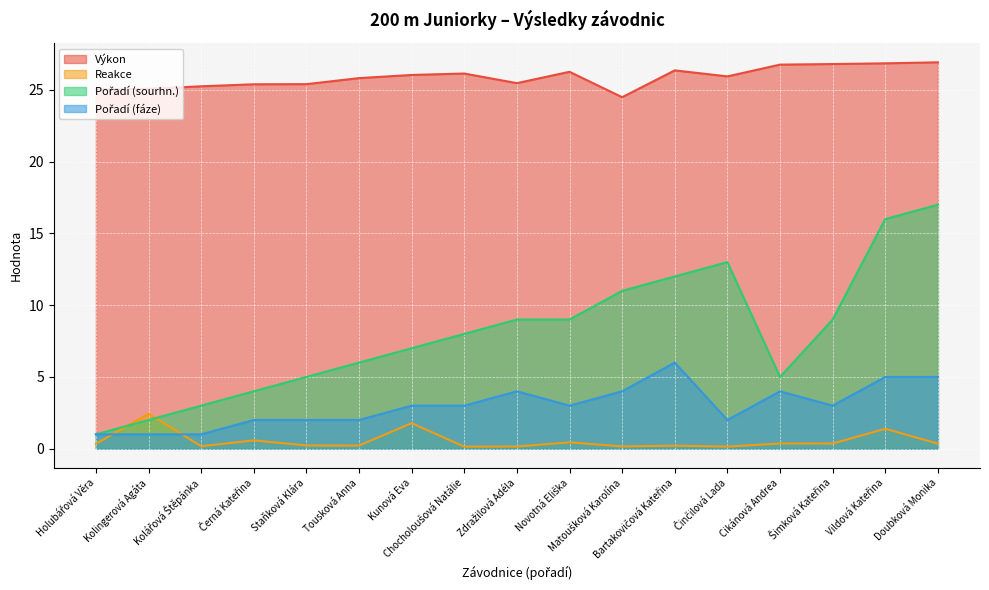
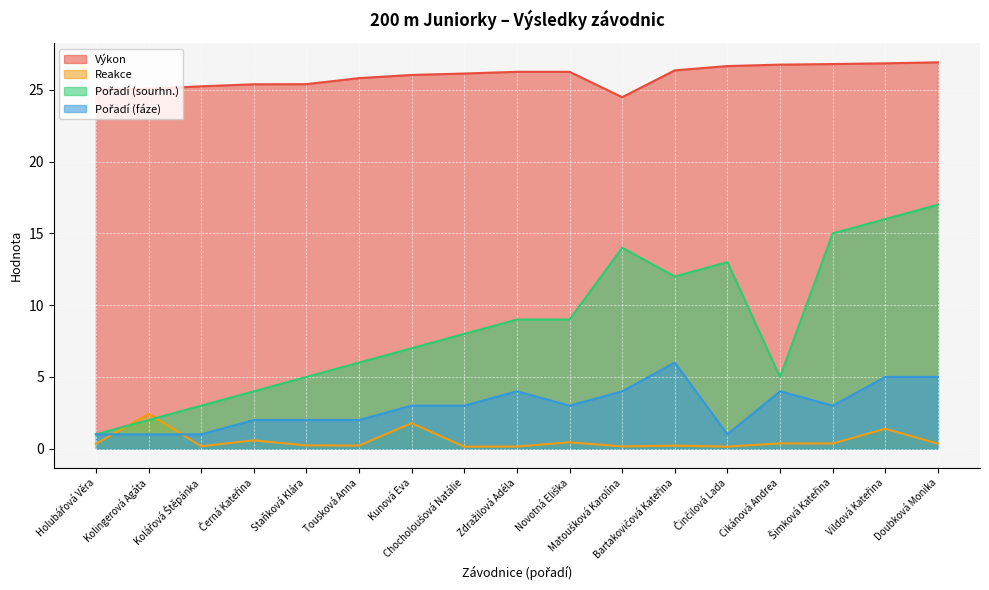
Výkon, Zdražilová Adéla: 25.5 -> 26.3
Pořadí (sourhn.), Matoušková Karolína: 11 -> 14
Výkon, Činčilová Lada: 25.9 -> 26.7
Pořadí (fáze), Činčilová Lada: 2 -> 1
Pořadí (sourhn.), Šimková Kateřina: 9 -> 15
